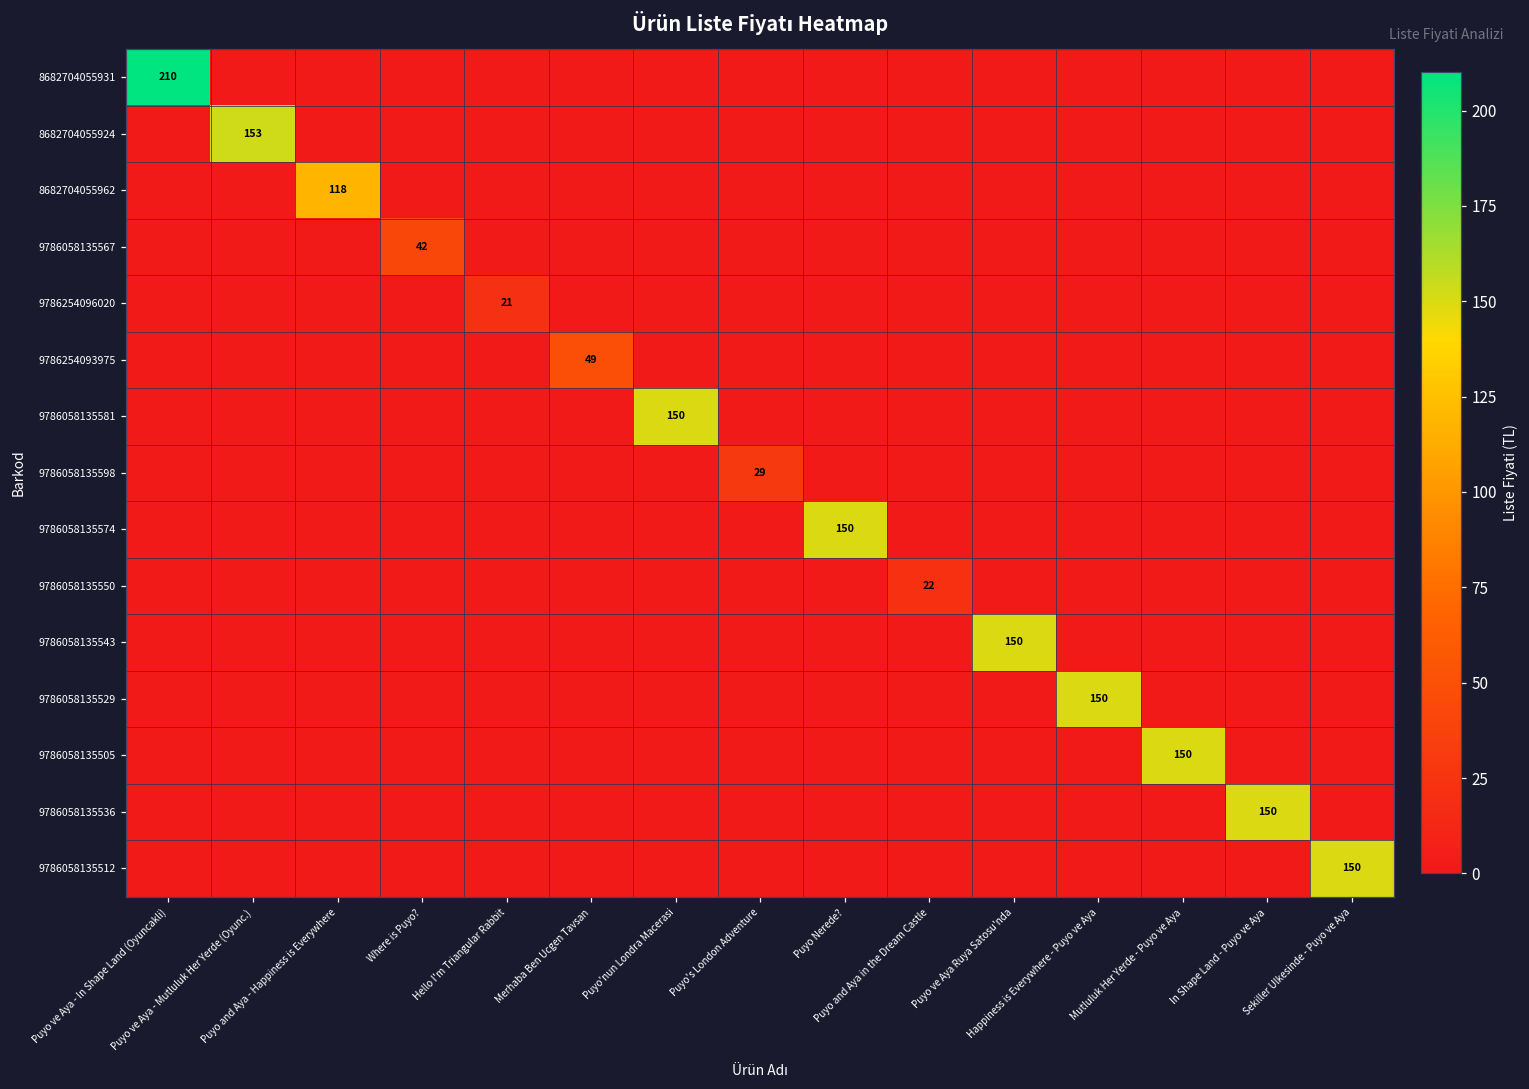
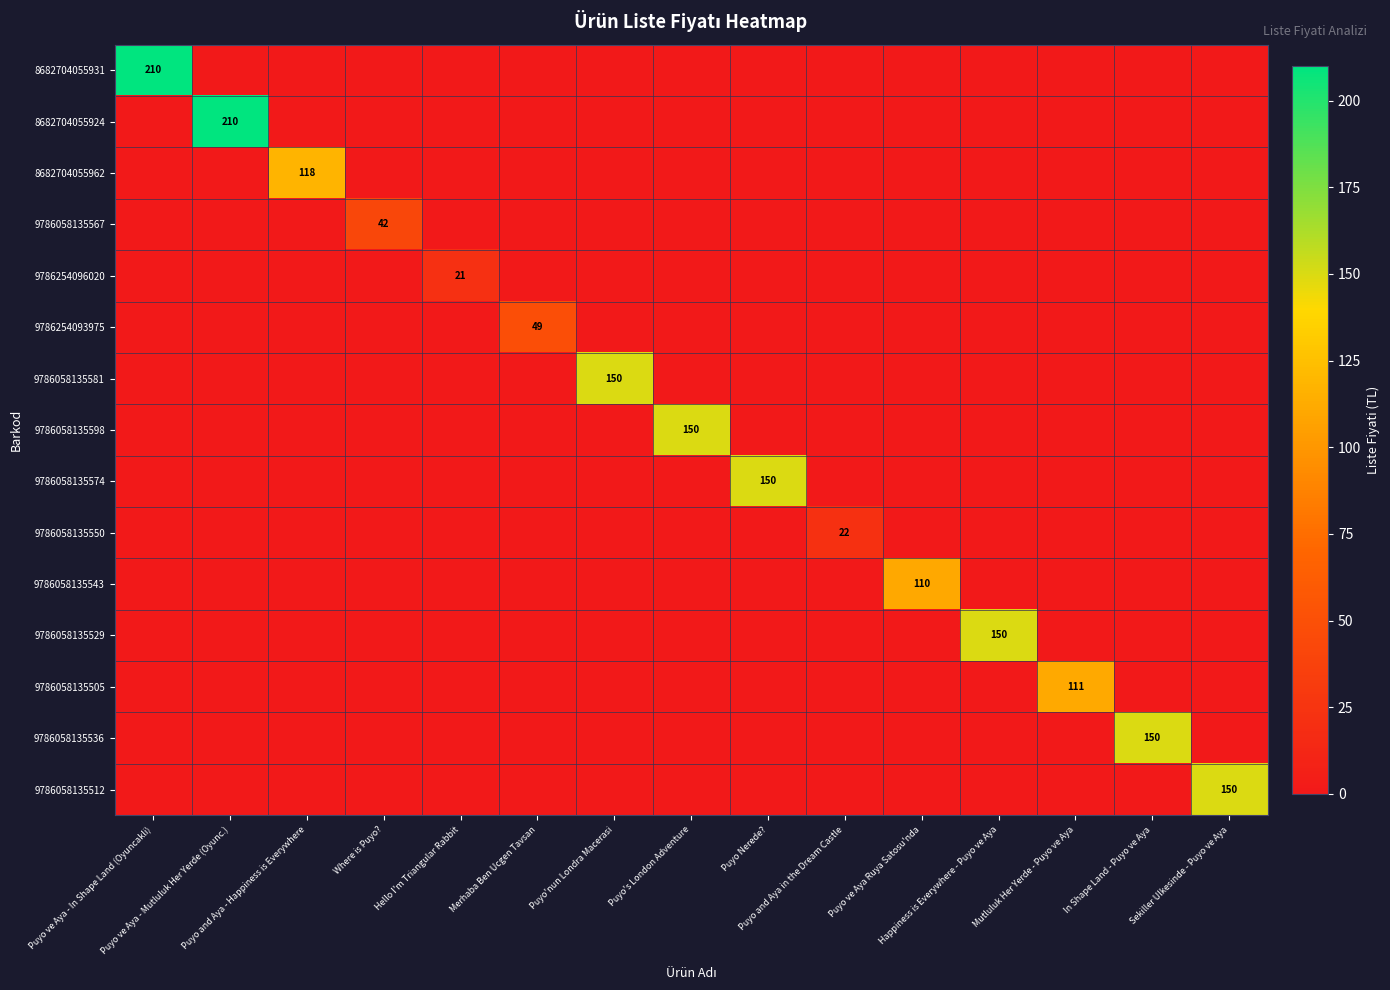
8682704055924, Puyo ve Aya - Mutluluk Her Yerde (Oyunc.): 153 -> 210
9786058135598, Puyo's London Adventure: 29 -> 150
9786058135543, Puyo ve Aya Ruya Satosu'nda: 150 -> 110
9786058135505, Mutluluk Her Yerde - Puyo ve Aya: 150 -> 111
